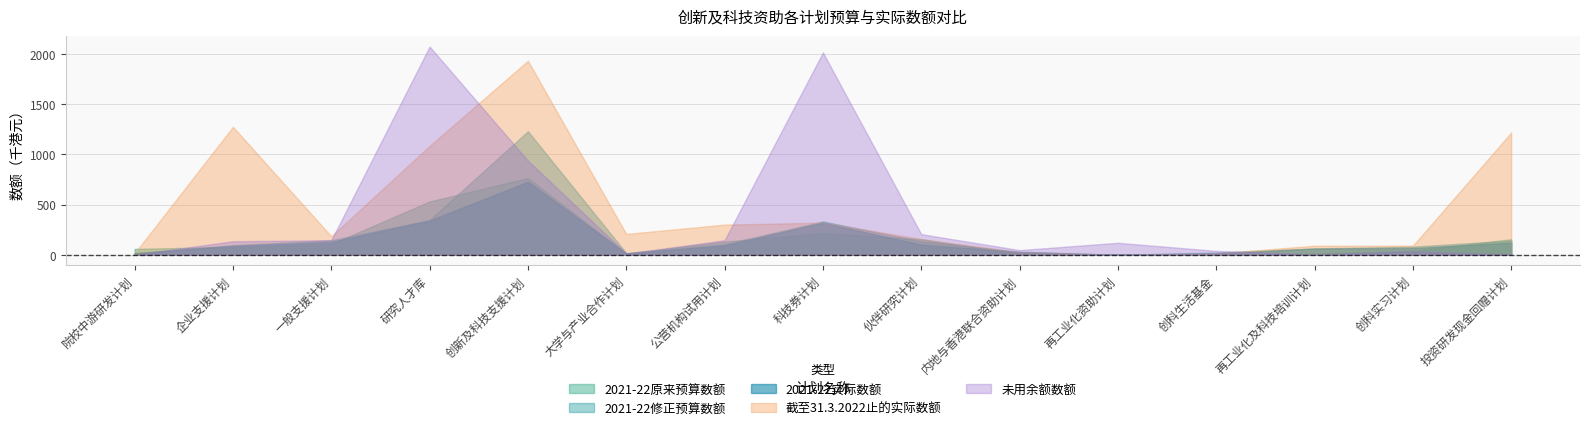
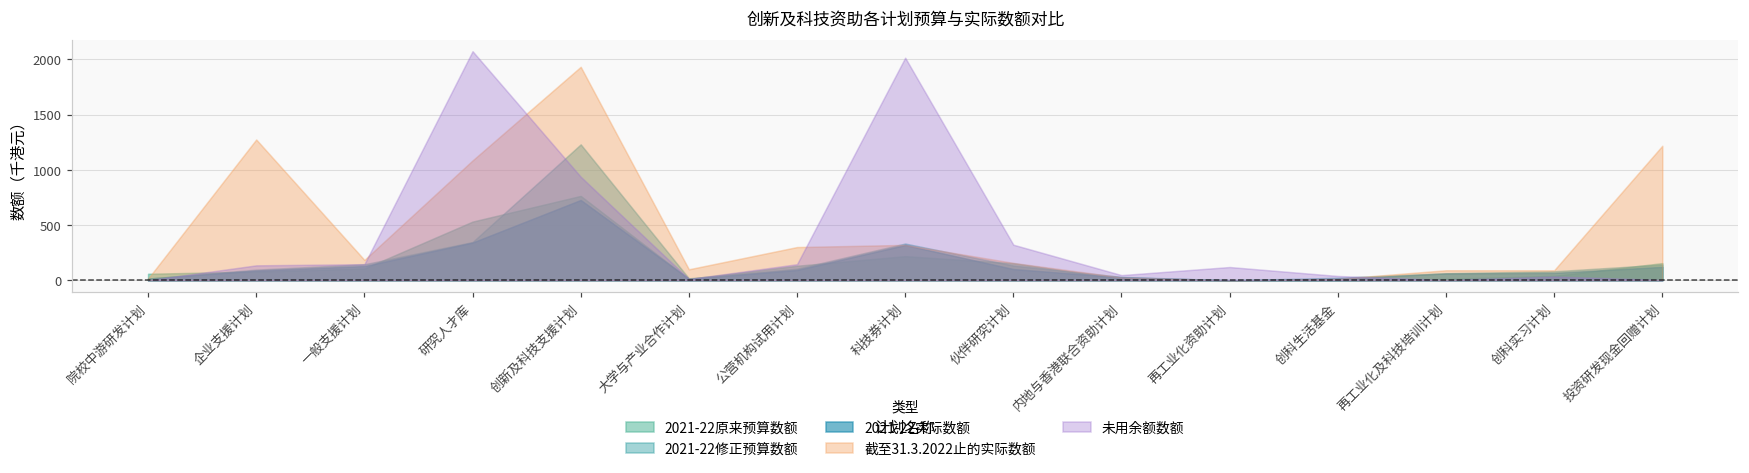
截至31.3.2022止的实际数额, 大学与产业合作计划: 210 -> 100
未用余额数额, 伙伴研究计划: 210 -> 320
